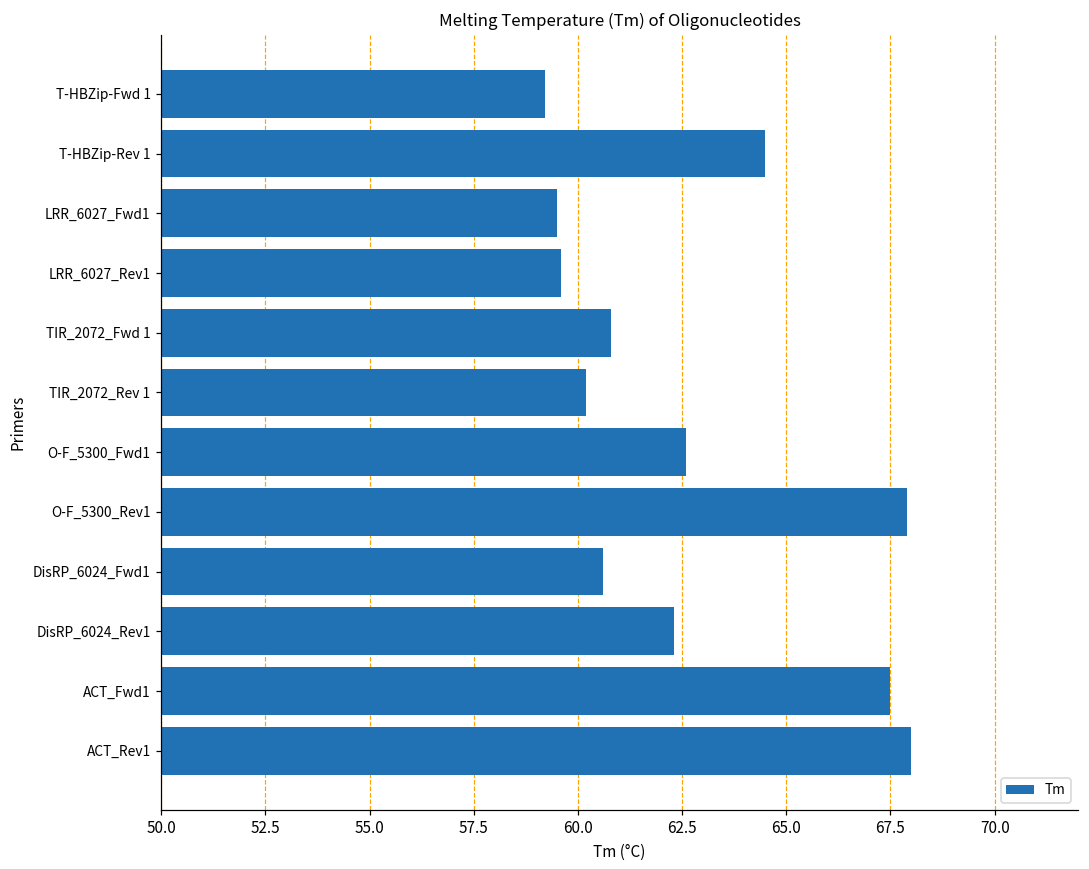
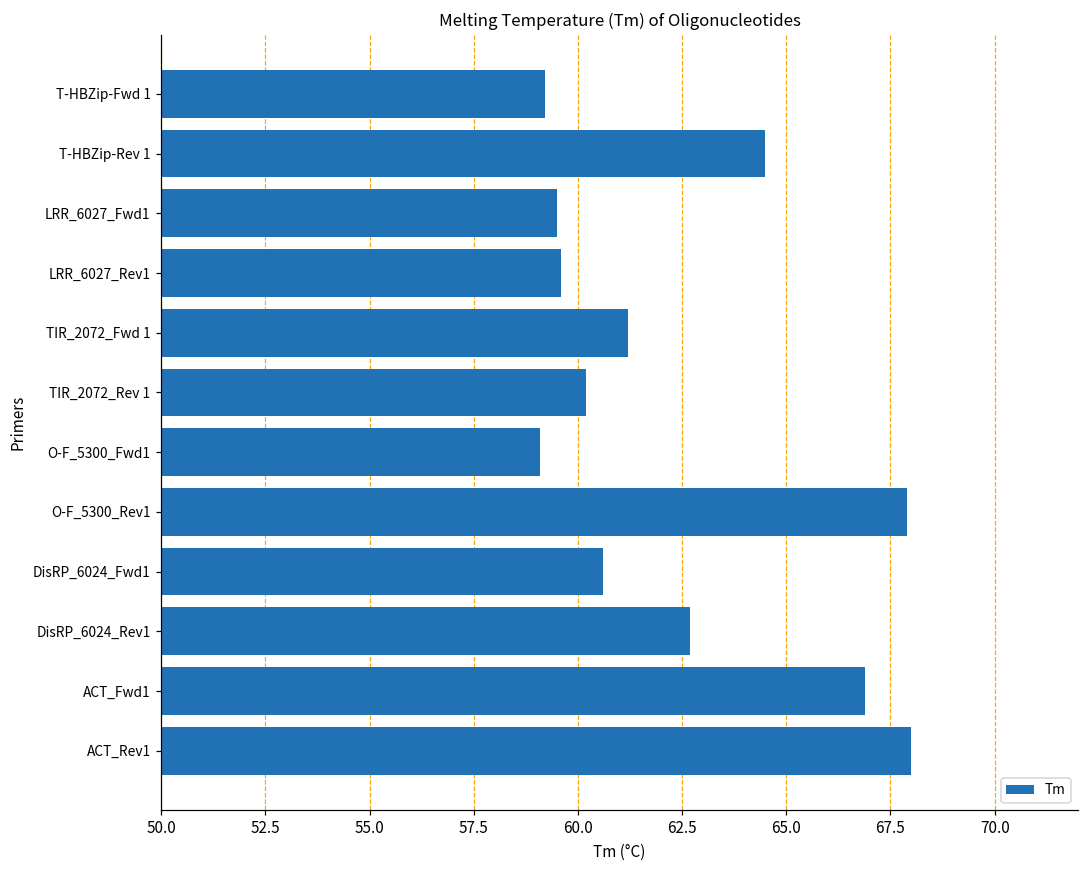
TIR_2072_Fwd 1: 60.8 -> 61.2
O-F_5300_Fwd1: 62.6 -> 59.1
DisRP_6024_Rev1: 62.3 -> 62.7
ACT_Fwd1: 67.5 -> 66.9
